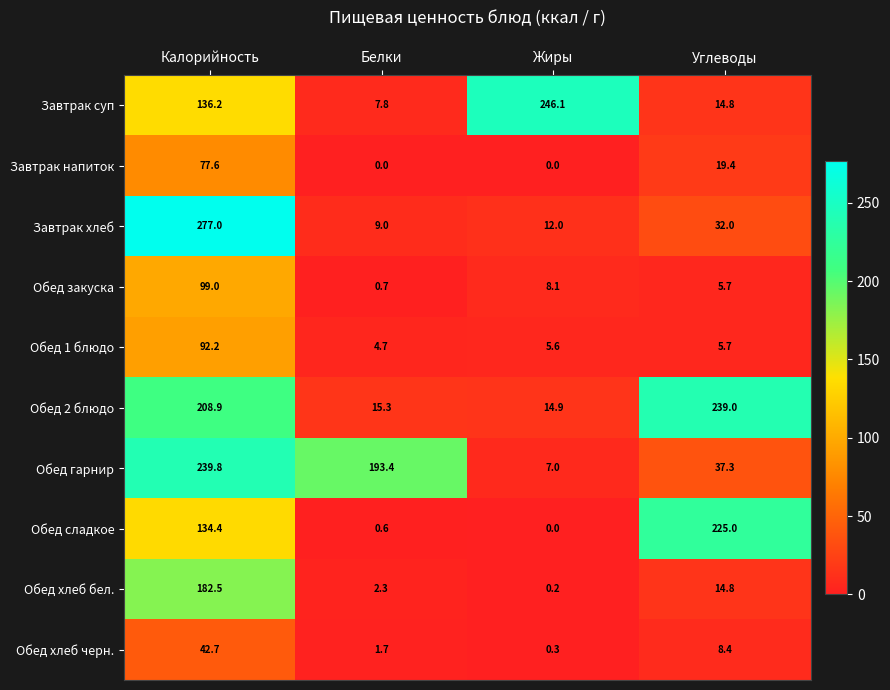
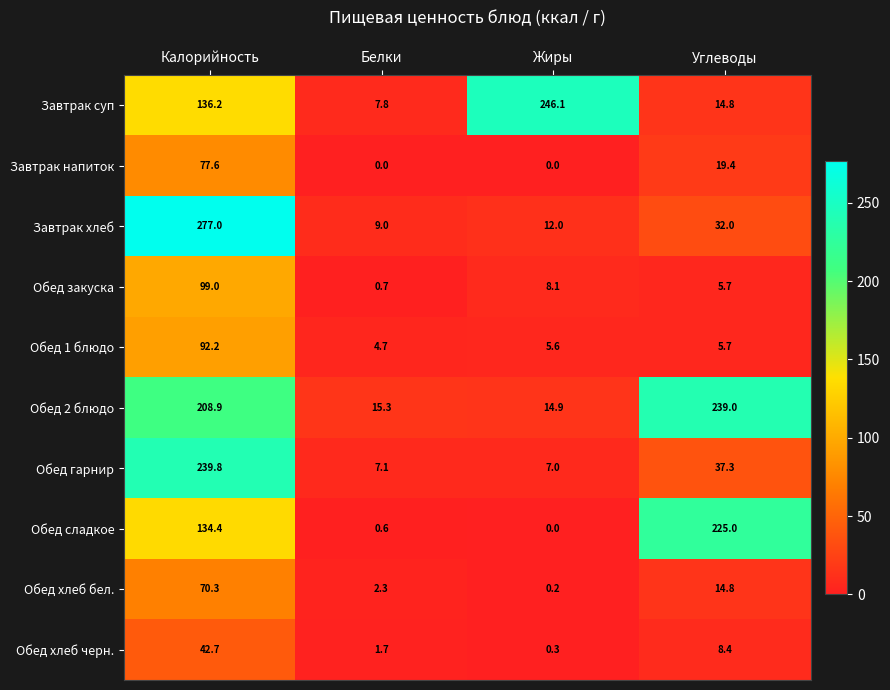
Обед гарнир, Белки: 193.4 -> 7.1
Обед хлеб бел., Калорийность: 182.5 -> 70.3
